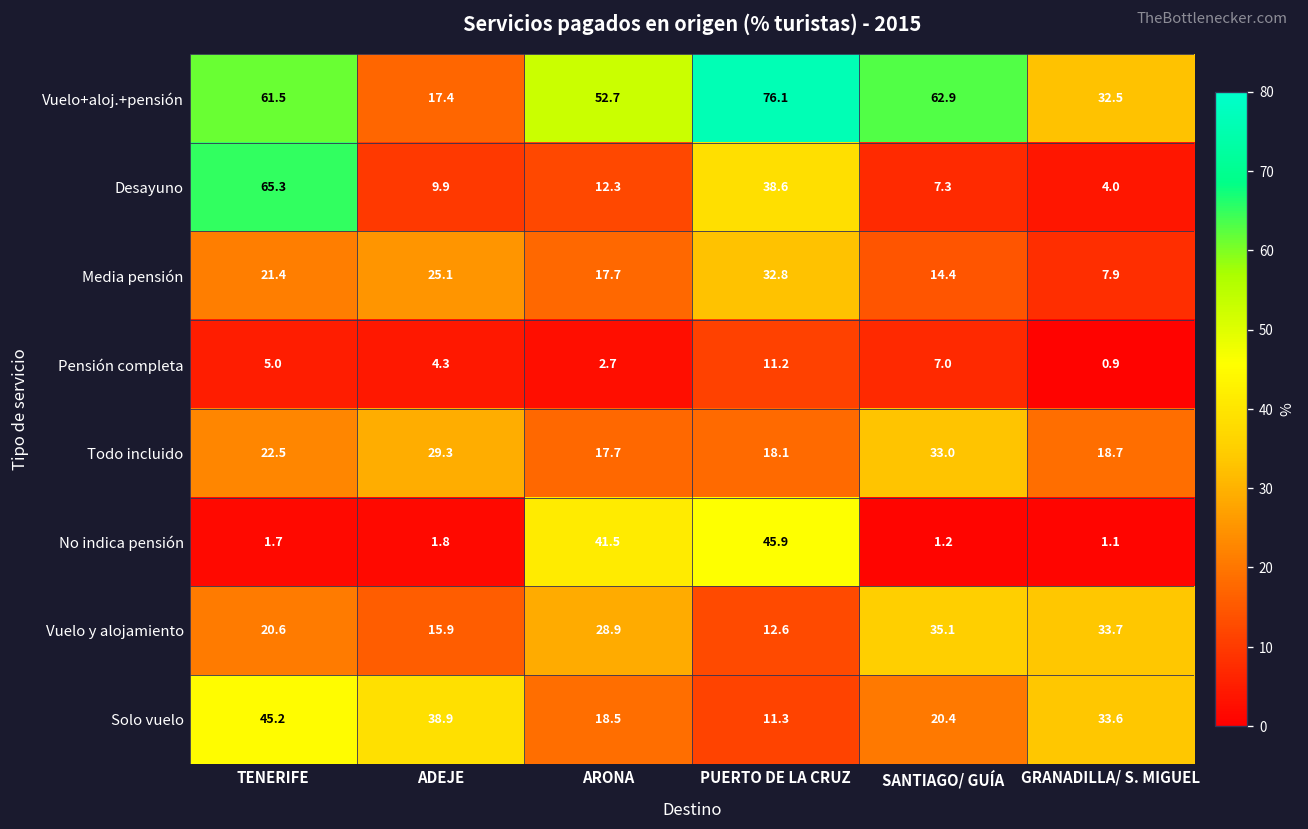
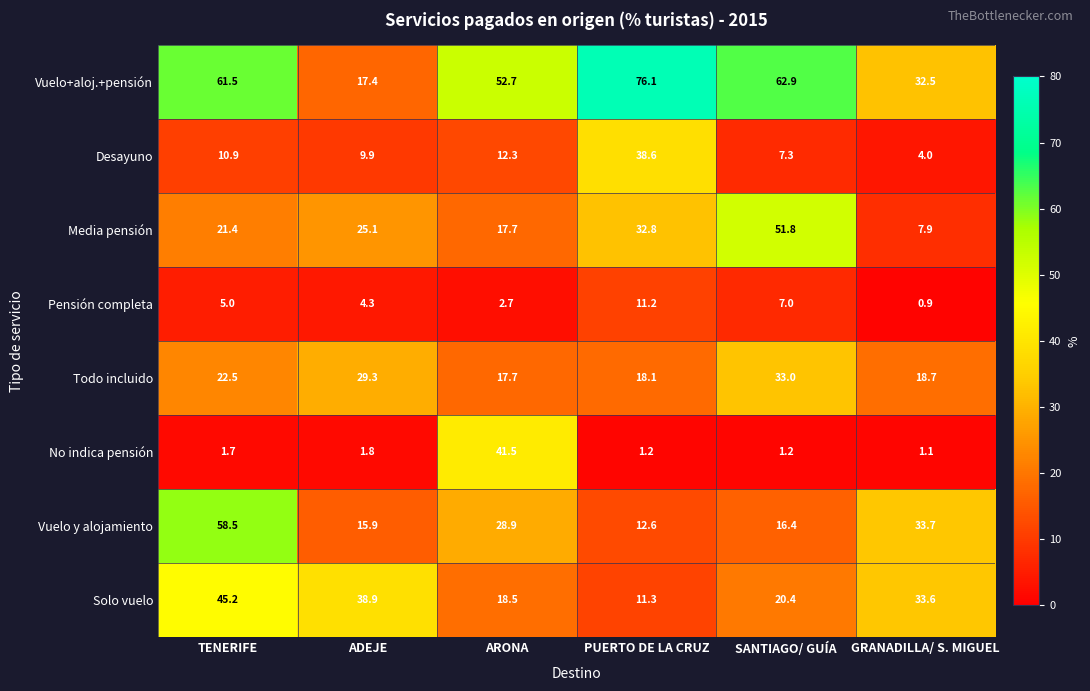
Desayuno, TENERIFE: 65.3 -> 10.9
Media pensión, SANTIAGO/ GUÍA: 14.4 -> 51.8
No indica pensión, PUERTO DE LA CRUZ: 45.9 -> 1.2
Vuelo y alojamiento, TENERIFE: 20.6 -> 58.5
Vuelo y alojamiento, SANTIAGO/ GUÍA: 35.1 -> 16.4
